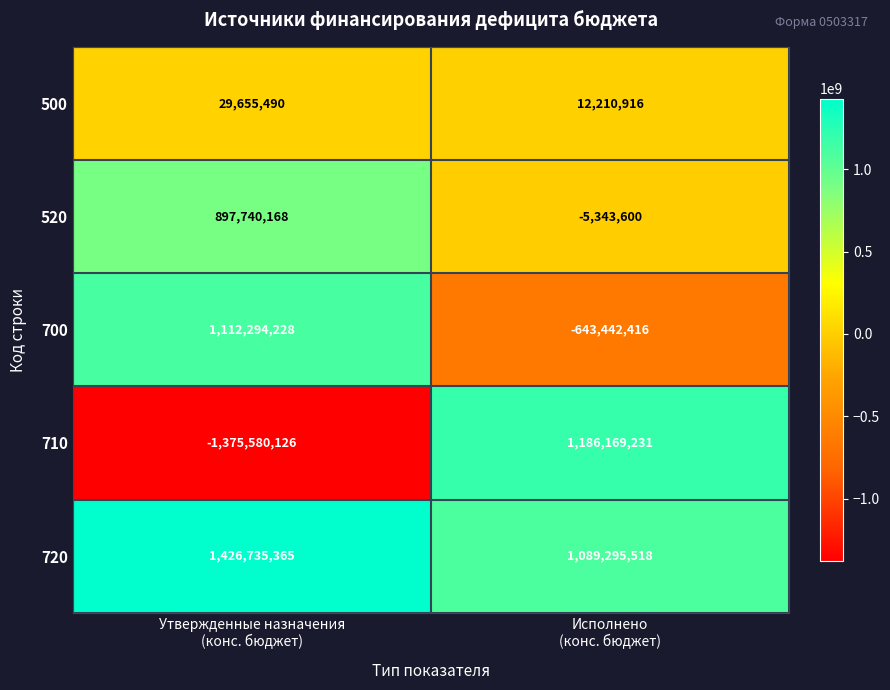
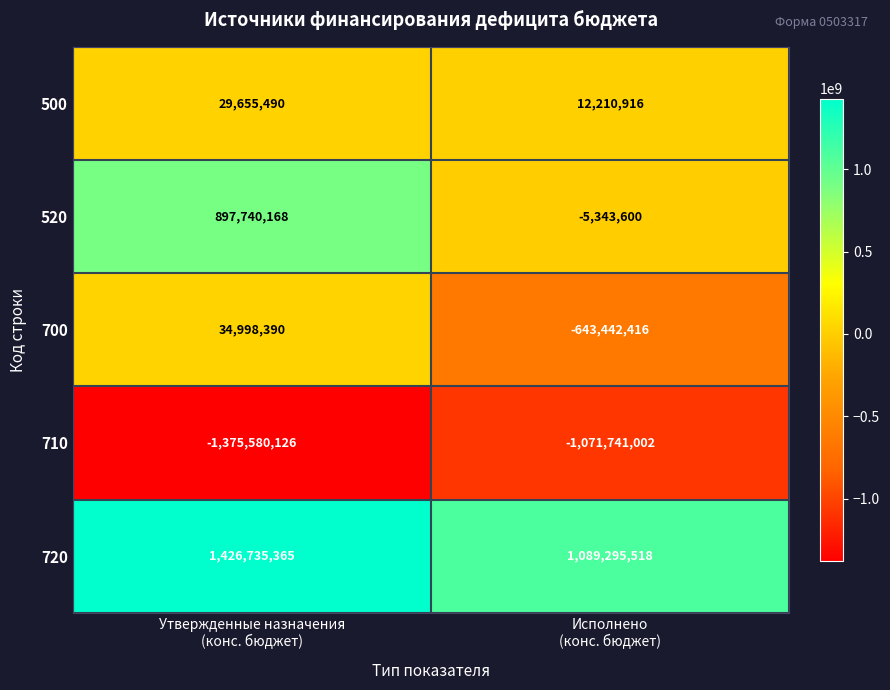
700, Утвержденные назначения (конс. бюджет): 1,112,294,228 -> 34,998,390
710, Исполнено (конс. бюджет): 1,186,169,231 -> -1,071,741,002
